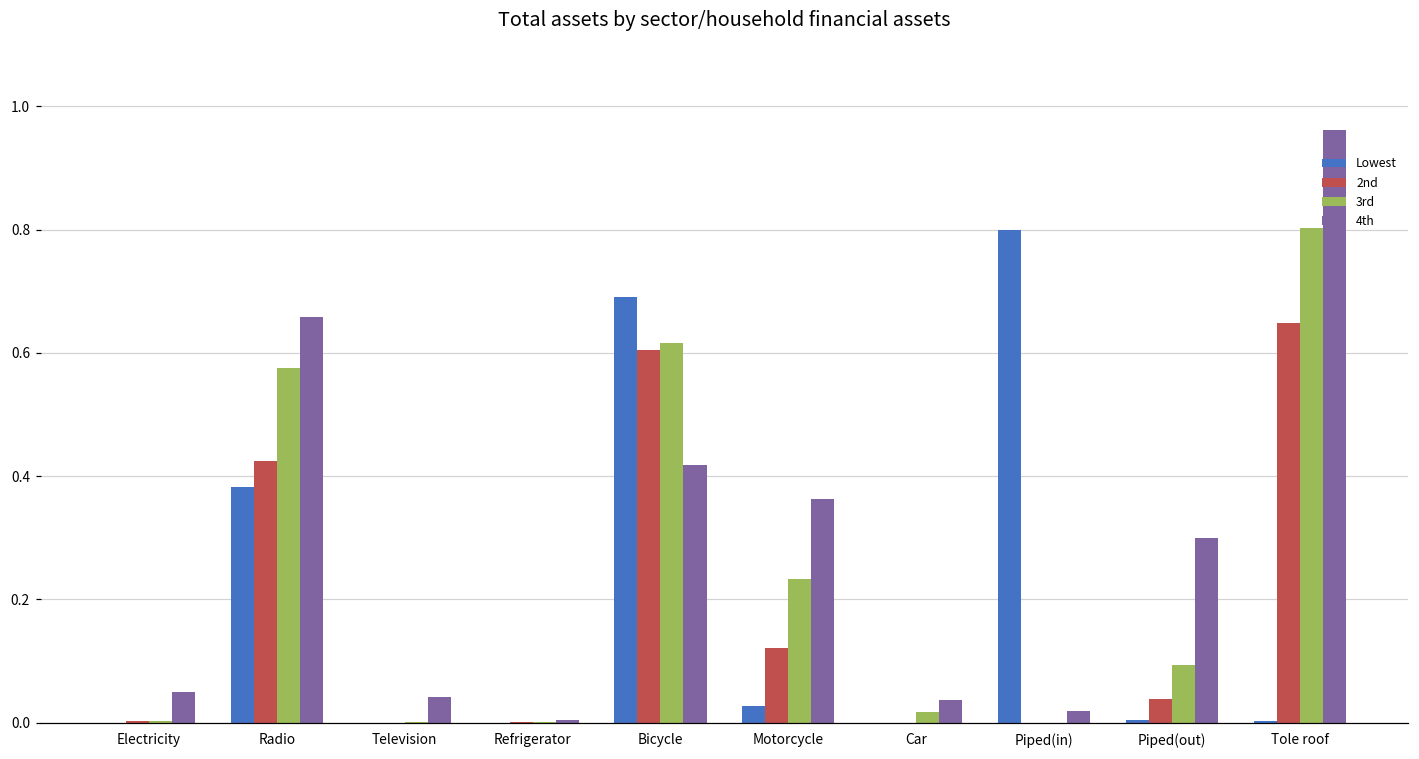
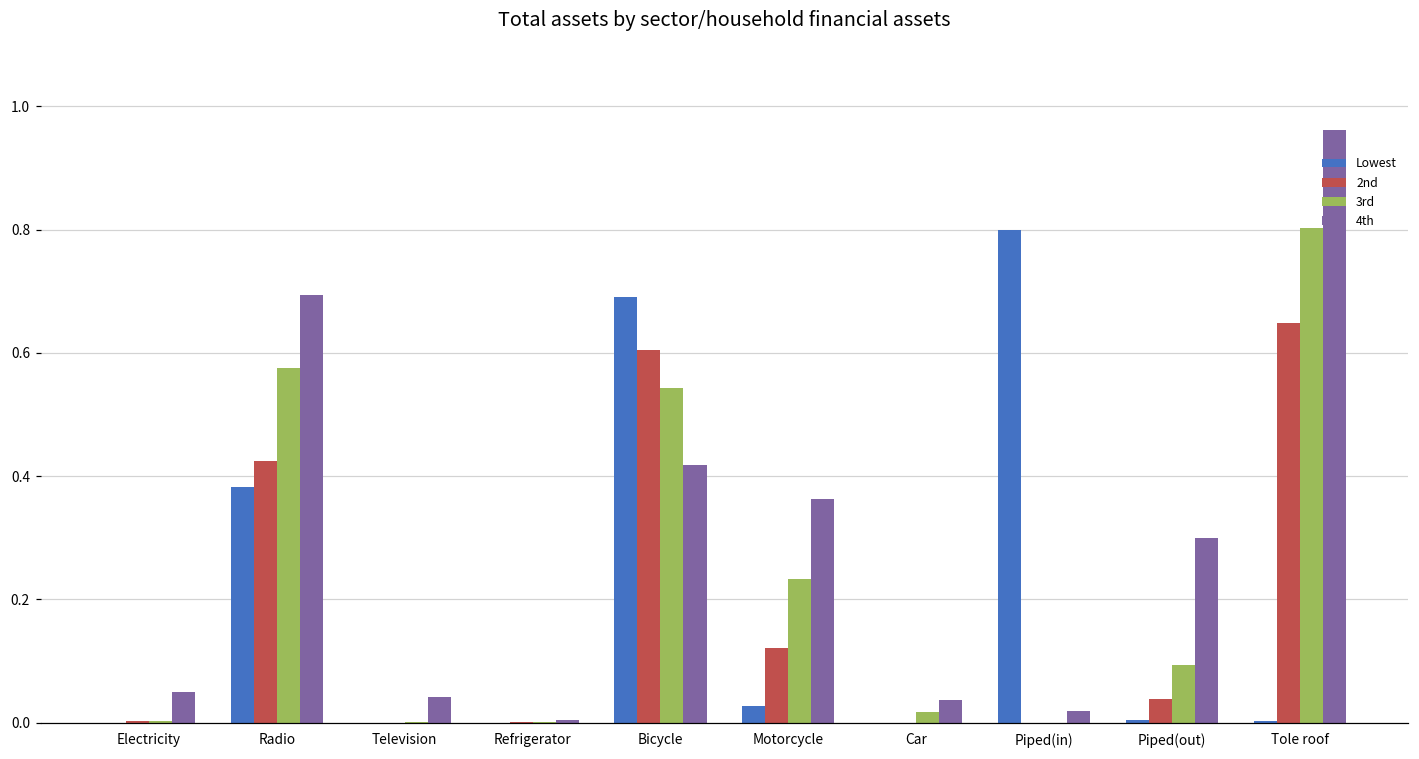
4th, Radio: 0.66 -> 0.69
3rd, Bicycle: 0.62 -> 0.54
